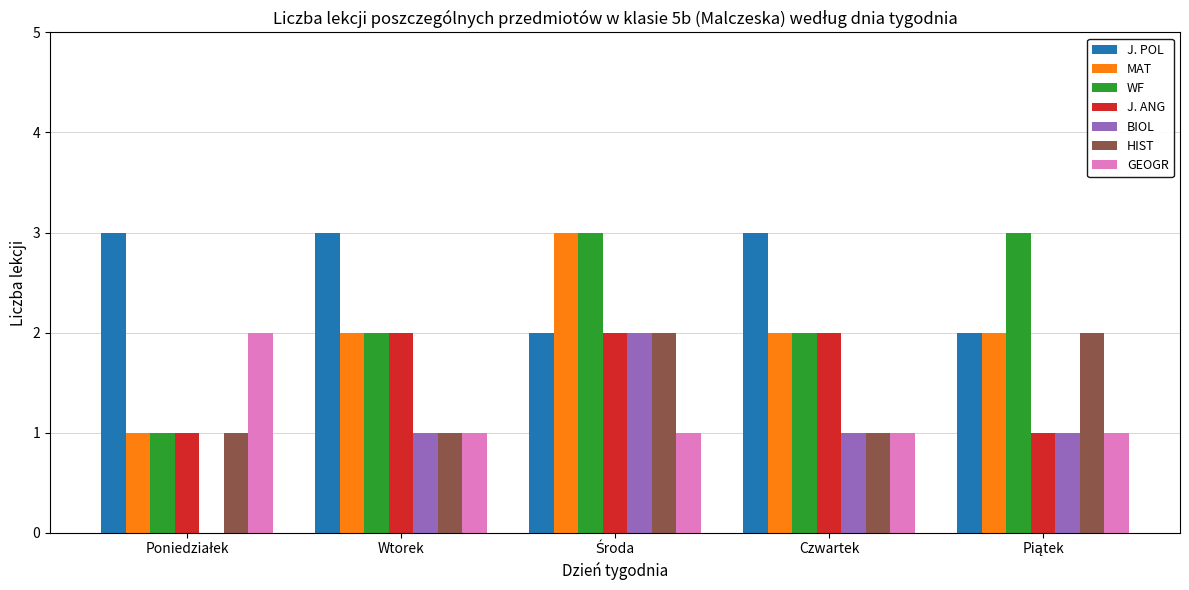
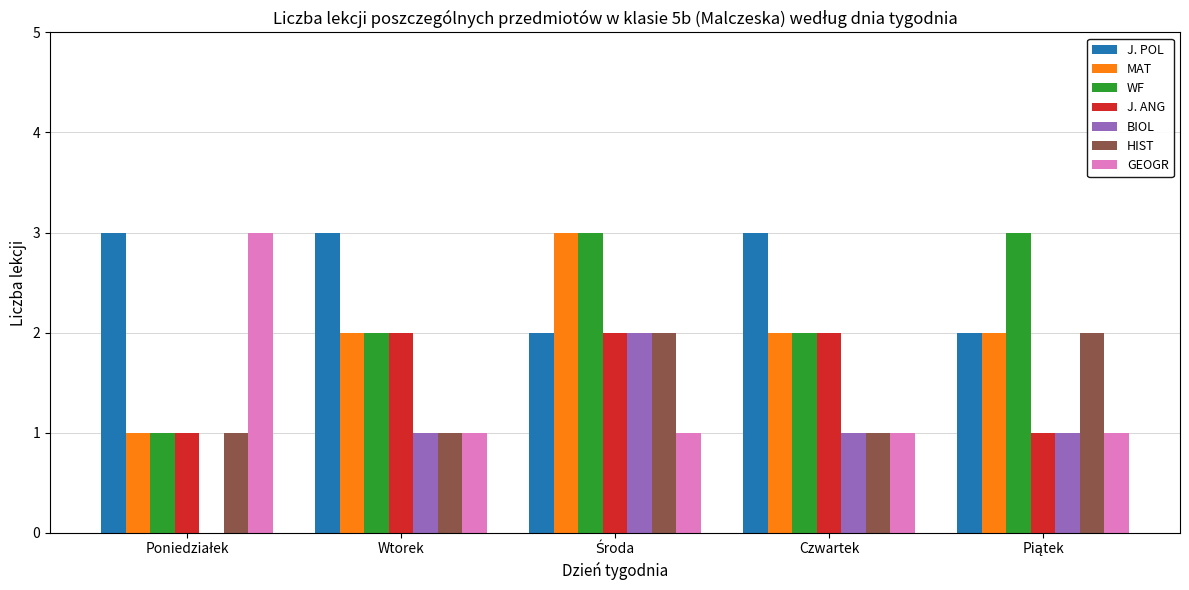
GEOGR, Poniedziałek: 2 -> 3
